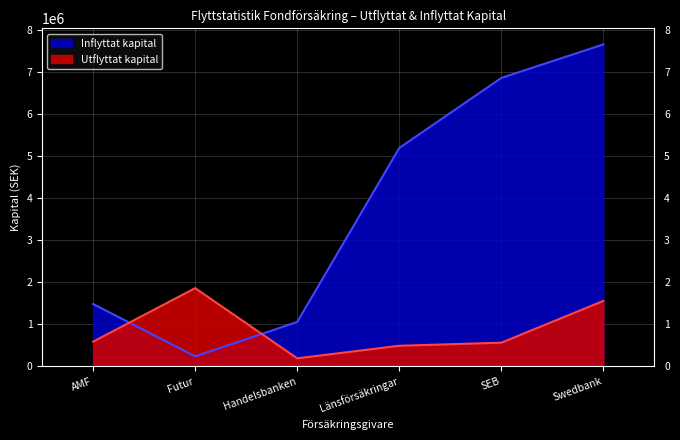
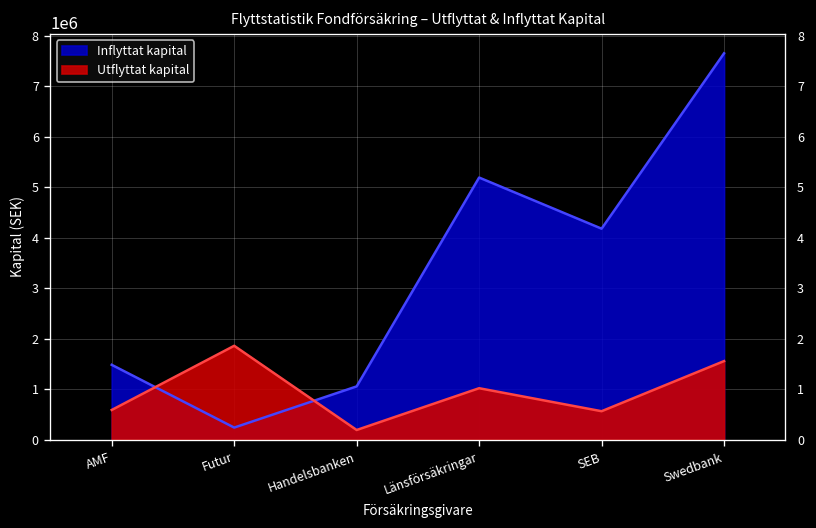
Utflyttat kapital, Länsförsäkringar: 500000 -> 1000000
Inflyttat kapital, SEB: 6900000 -> 4200000
